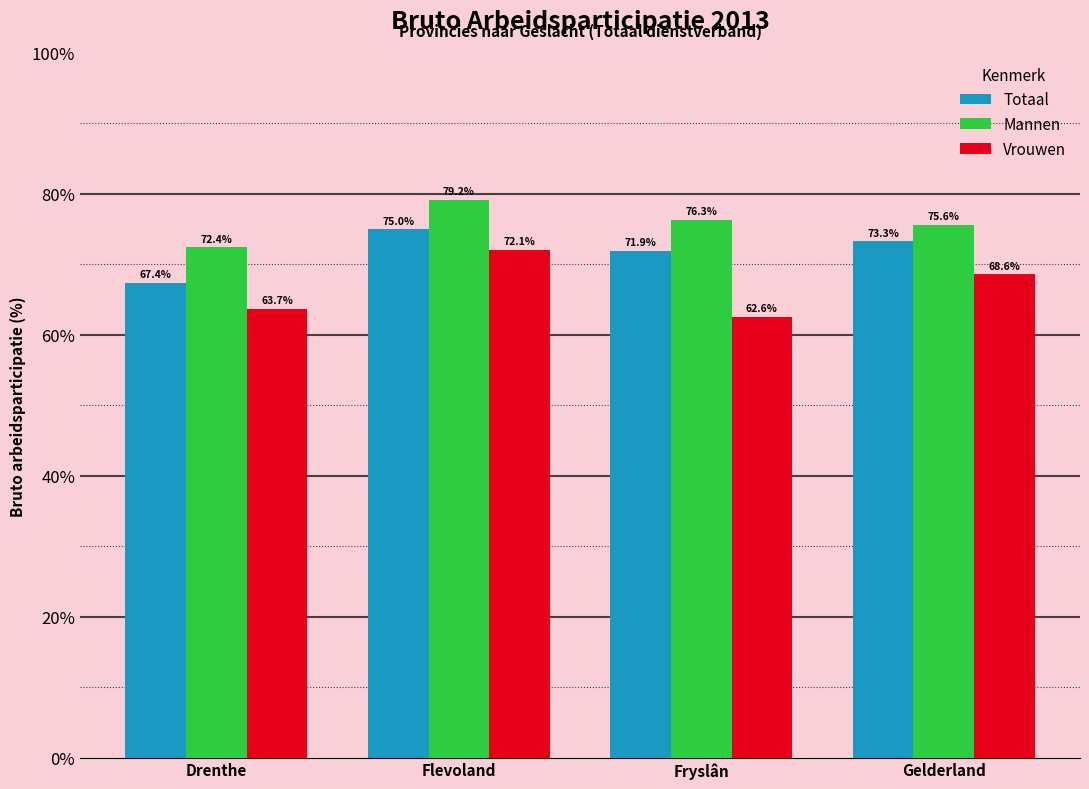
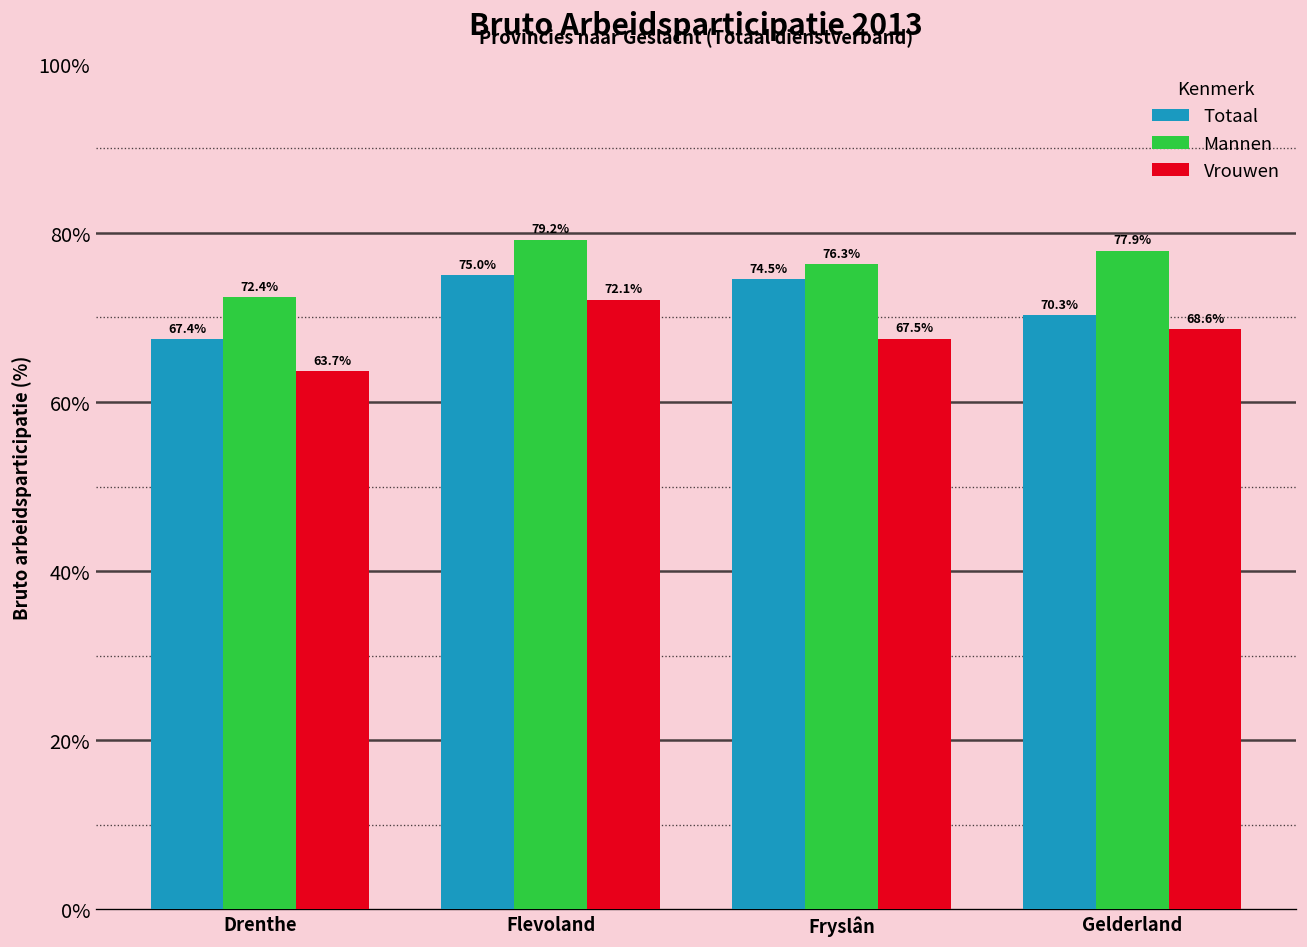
Totaal, Fryslân: 71.9% -> 74.5%
Vrouwen, Fryslân: 62.6% -> 67.5%
Totaal, Gelderland: 73.3% -> 70.3%
Mannen, Gelderland: 75.6% -> 77.9%
